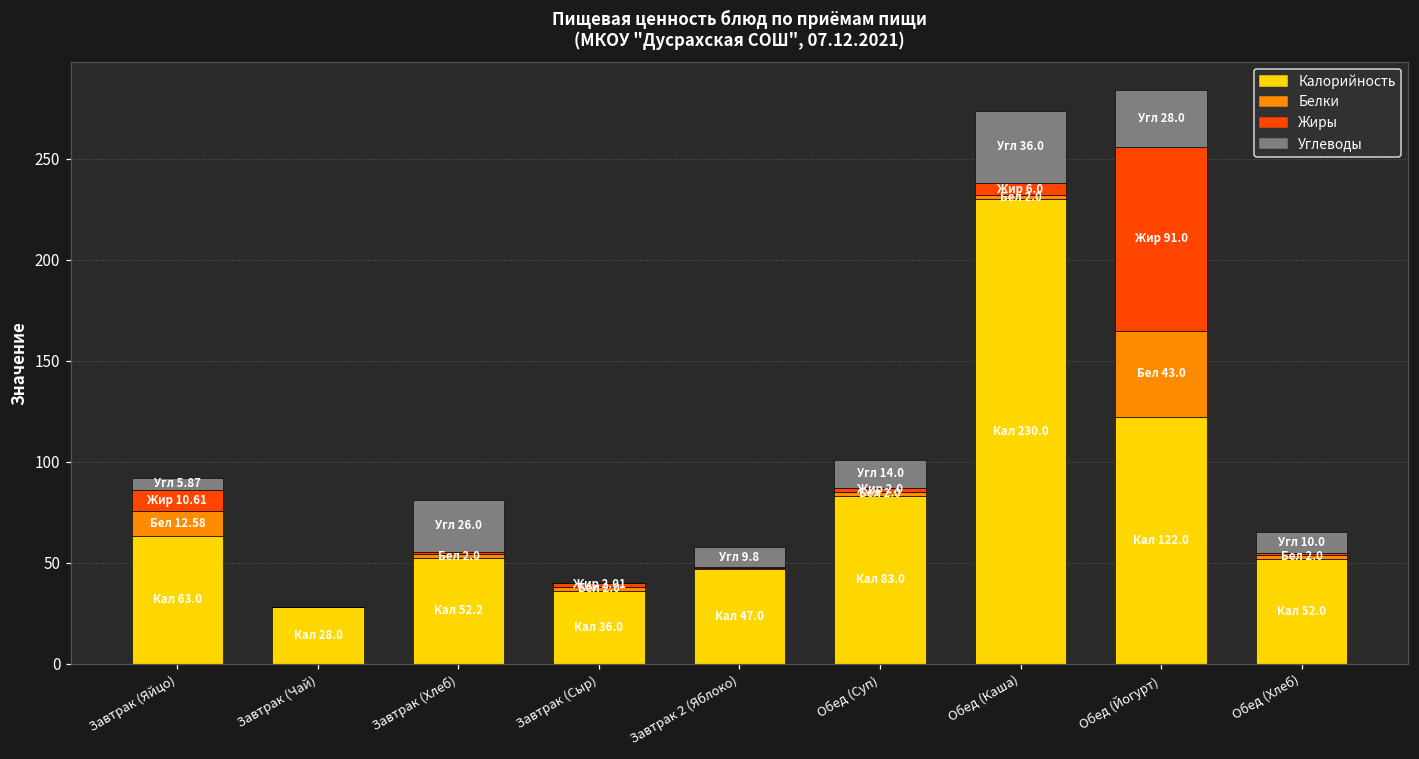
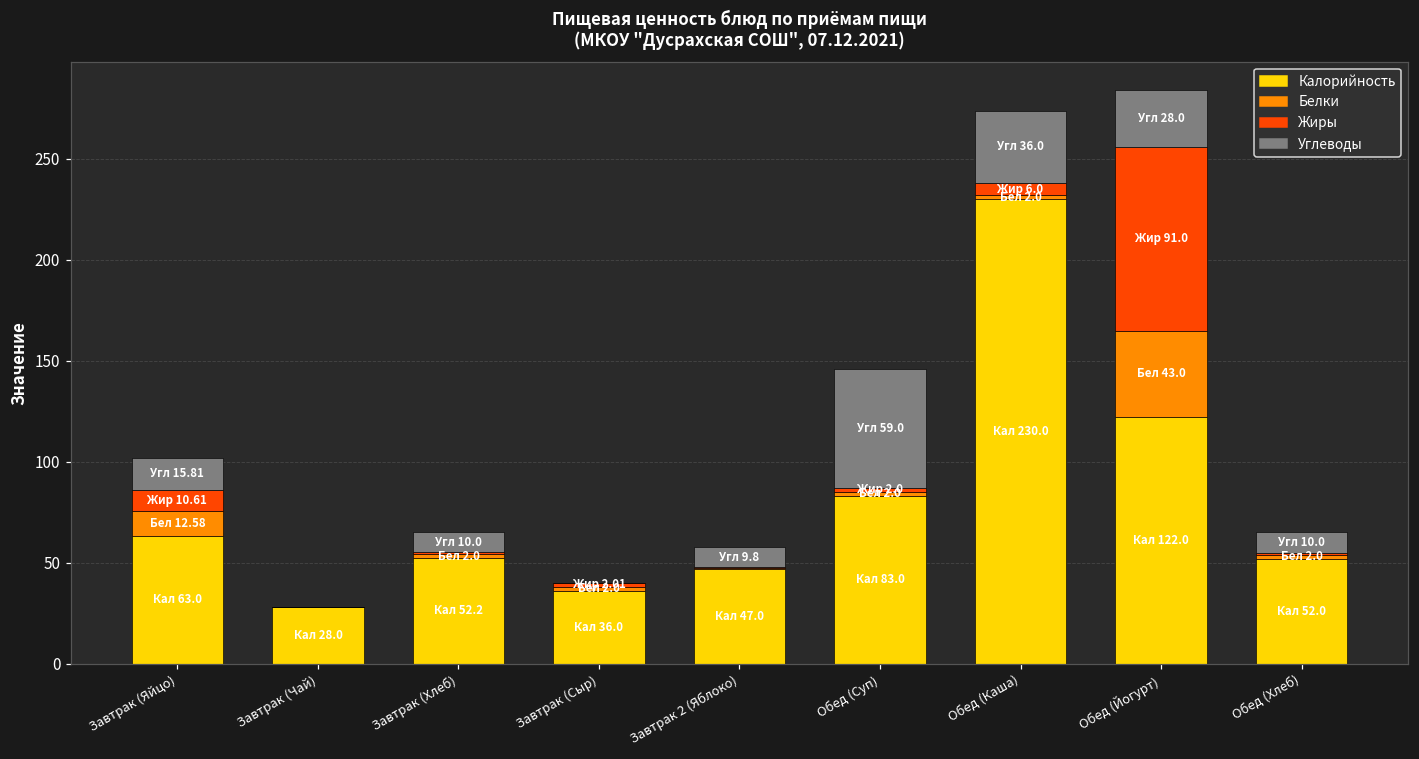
Углеводы, Завтрак (Яйцо): 5.87 -> 15.81
Углеводы, Завтрак (Хлеб): 26.0 -> 10.0
Углеводы, Обед (Суп): 14.0 -> 59.0
